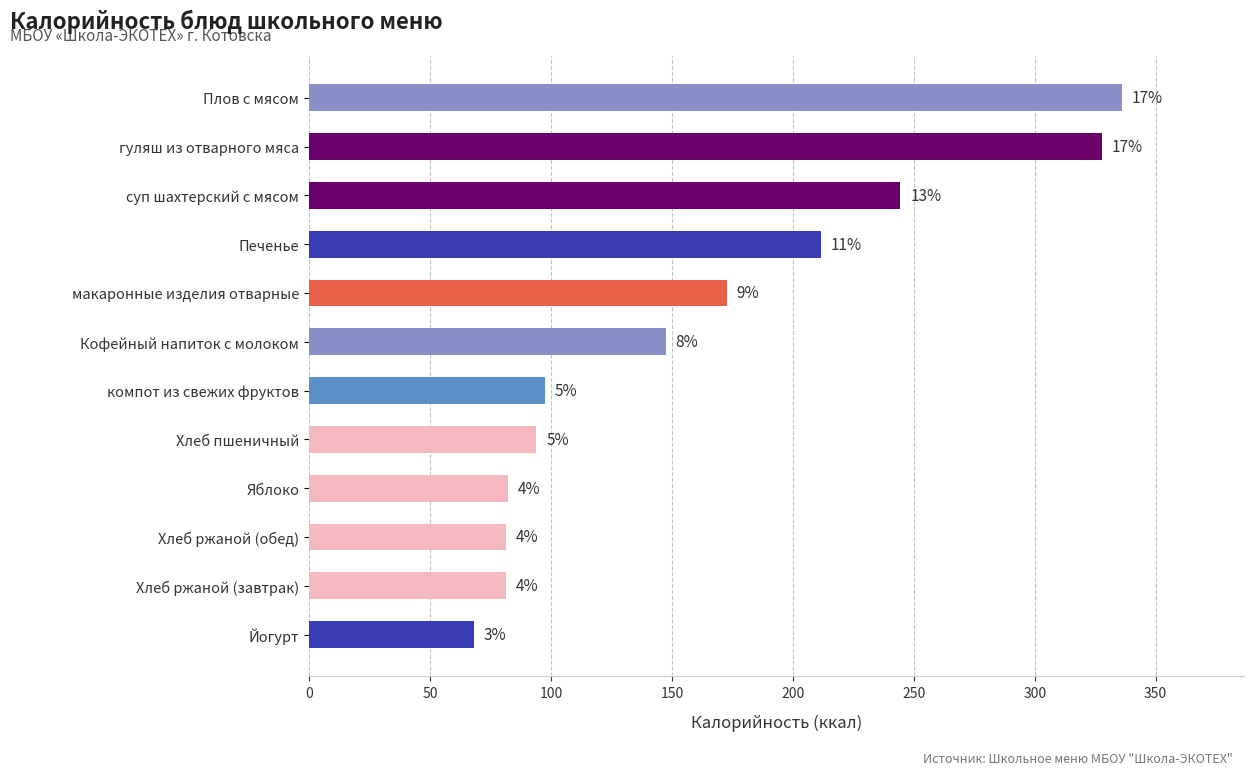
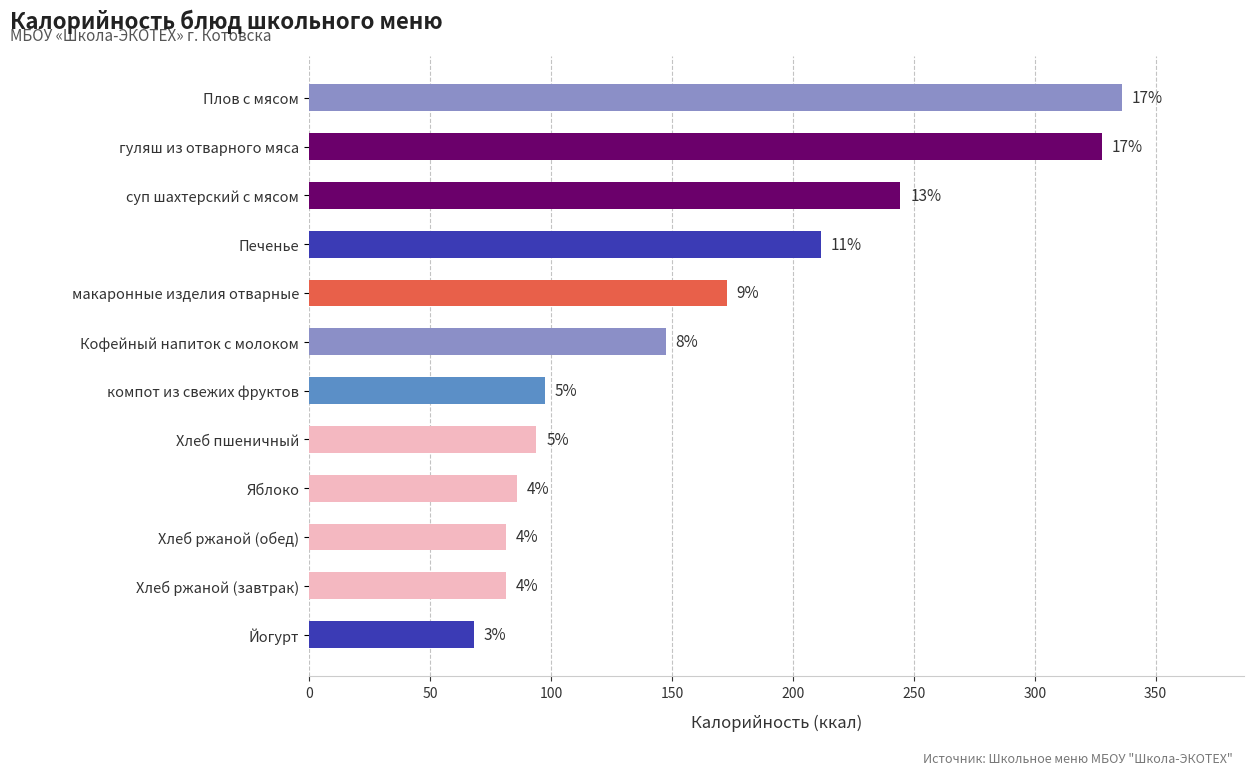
Яблоко: 82 -> 86
